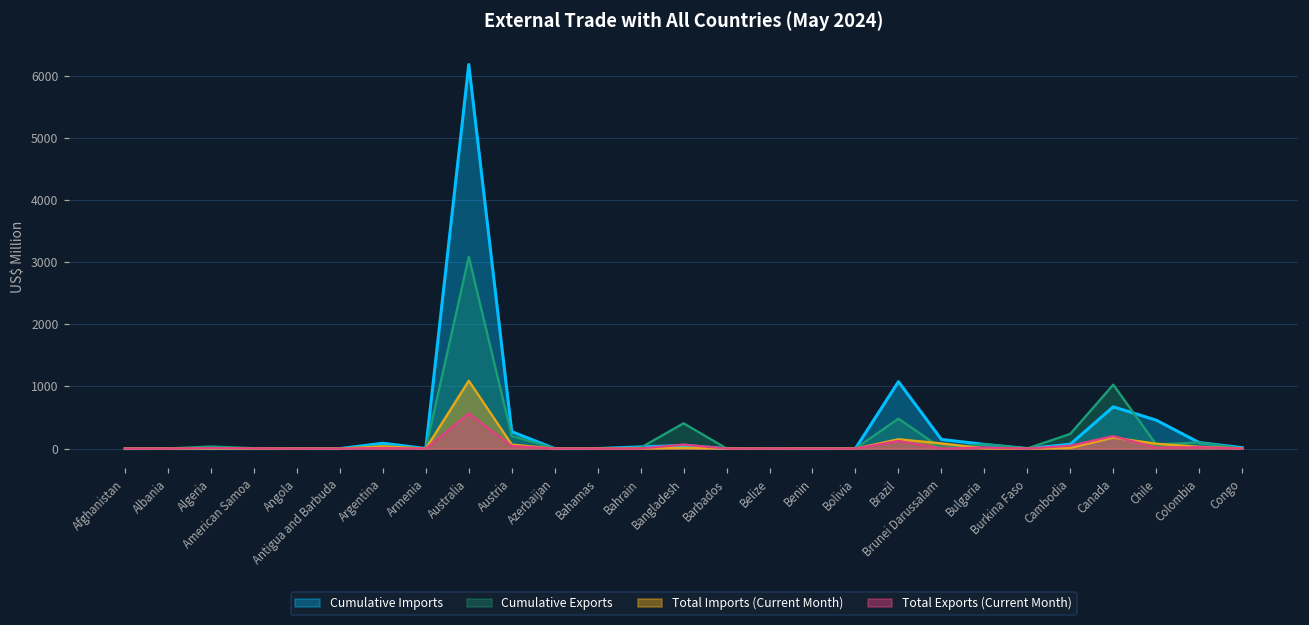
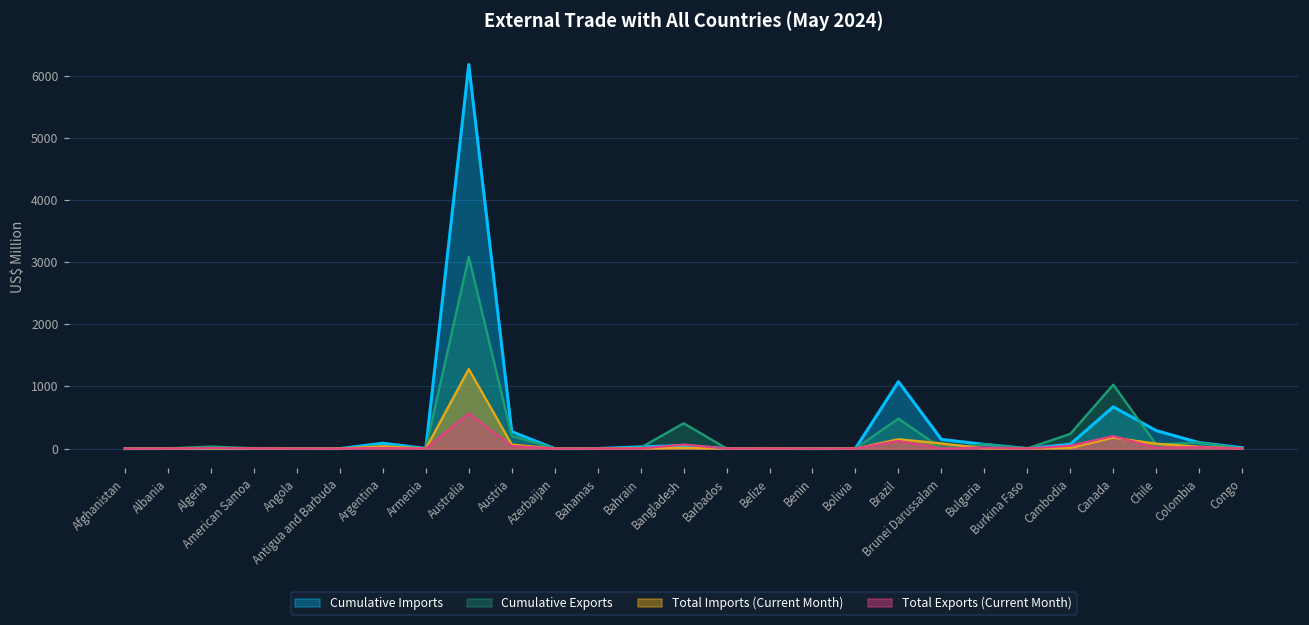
Total Imports (Current Month), Australia: 1100 -> 1300
Cumulative Imports, Chile: 500 -> 300
